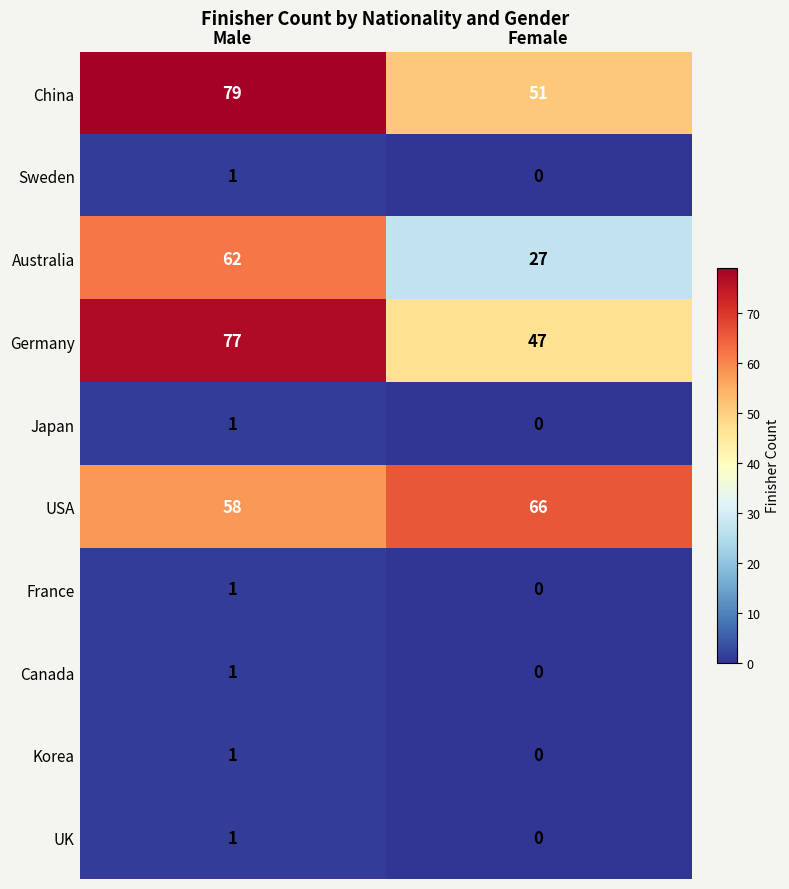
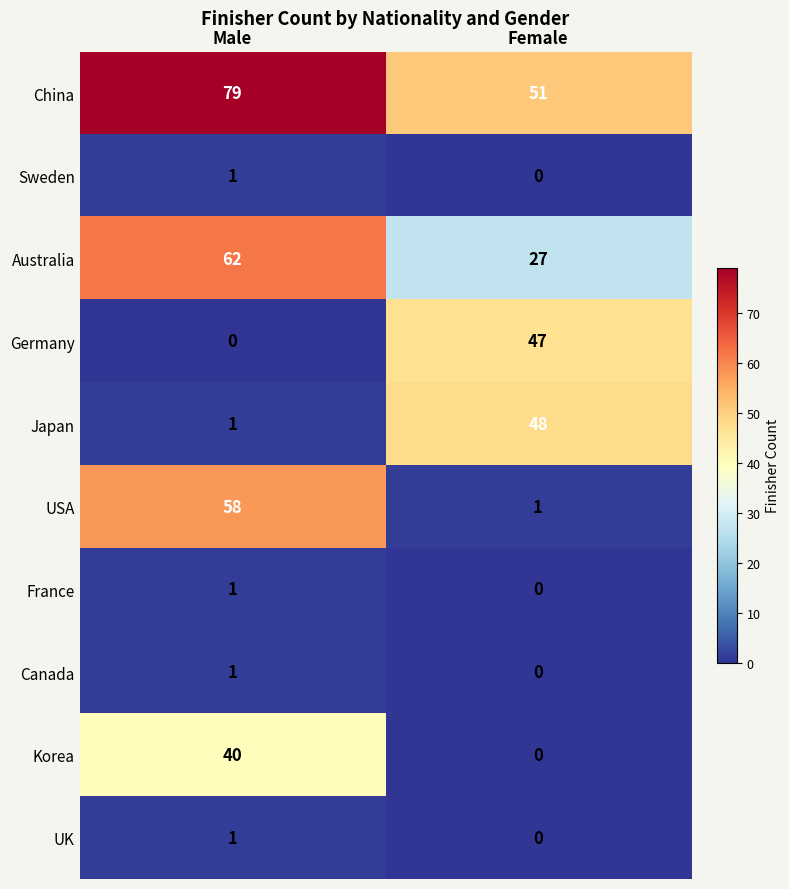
Germany, Male: 77 -> 0
Japan, Female: 0 -> 48
USA, Female: 66 -> 1
Korea, Male: 1 -> 40
